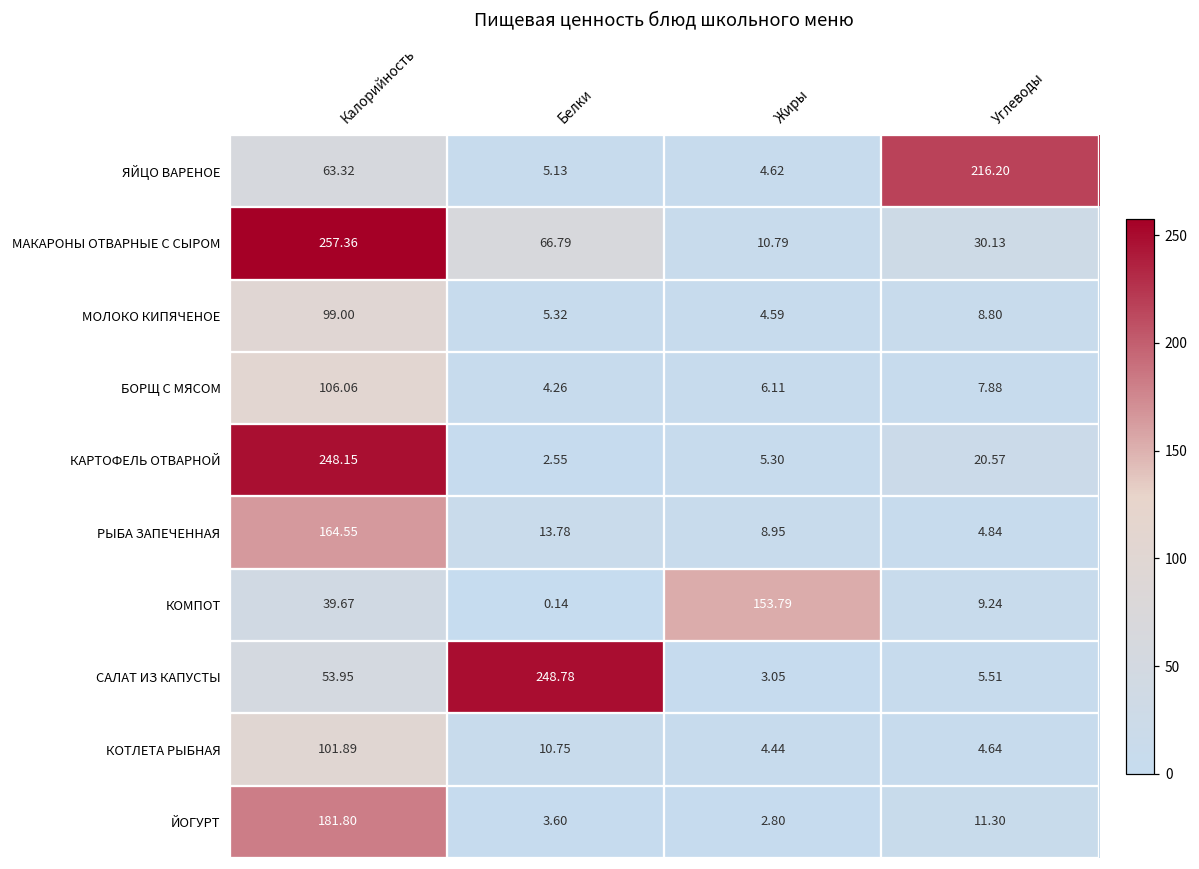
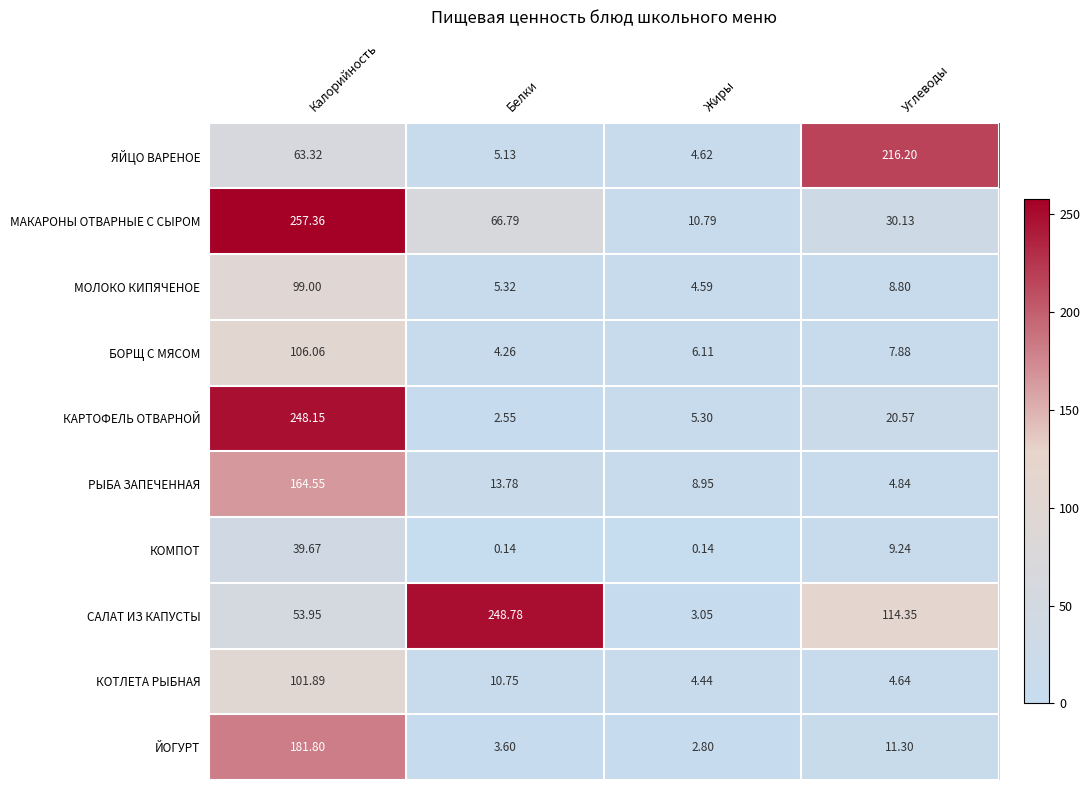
КОМПОТ, Жиры: 153.79 -> 0.14
САЛАТ ИЗ КАПУСТЫ, Углеводы: 5.51 -> 114.35
